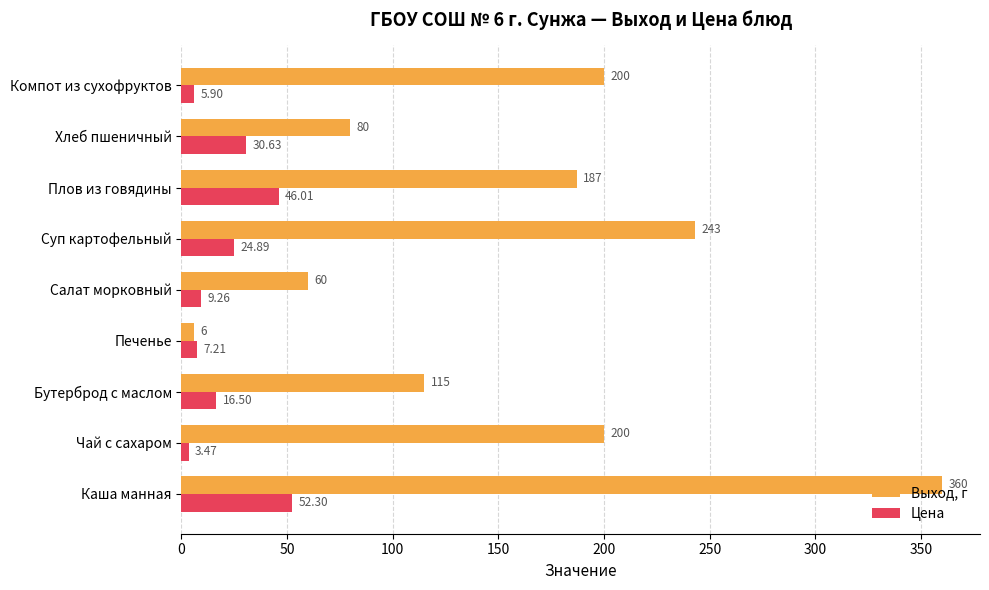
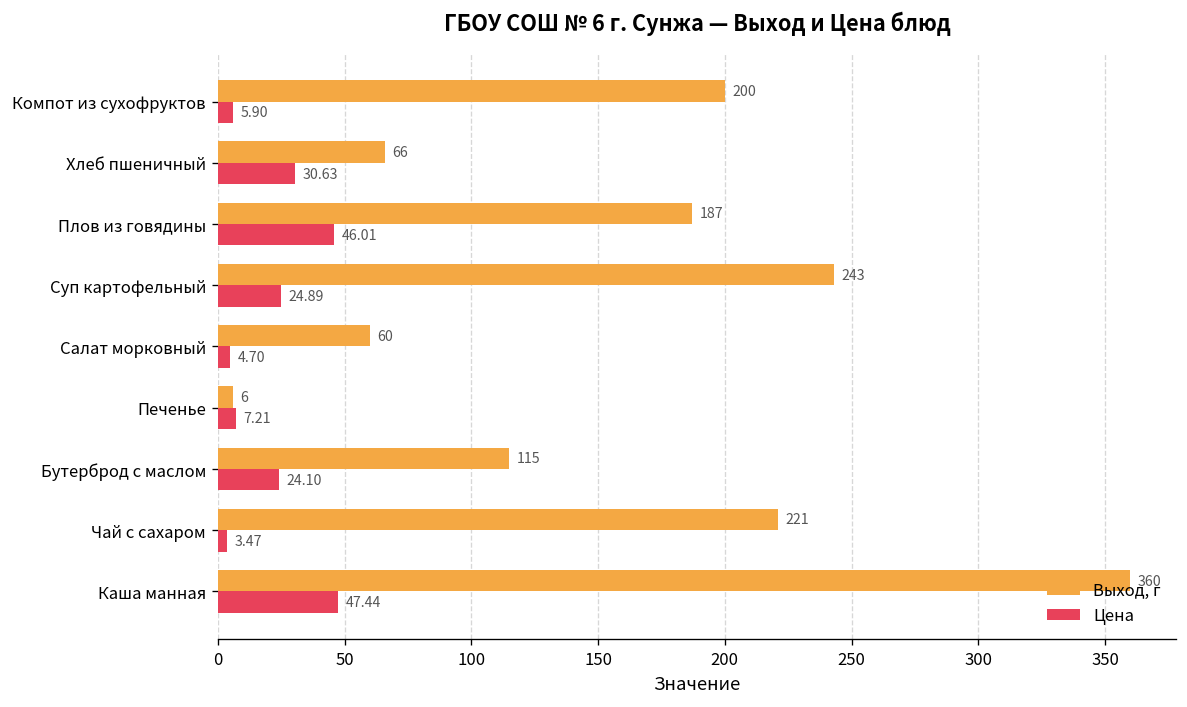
Выход, г, Хлеб пшеничный: 80 -> 66
Цена, Салат морковный: 9.26 -> 4.70
Цена, Бутерброд с маслом: 16.50 -> 24.10
Выход, г, Чай с сахаром: 200 -> 221
Цена, Каша манная: 52.30 -> 47.44
